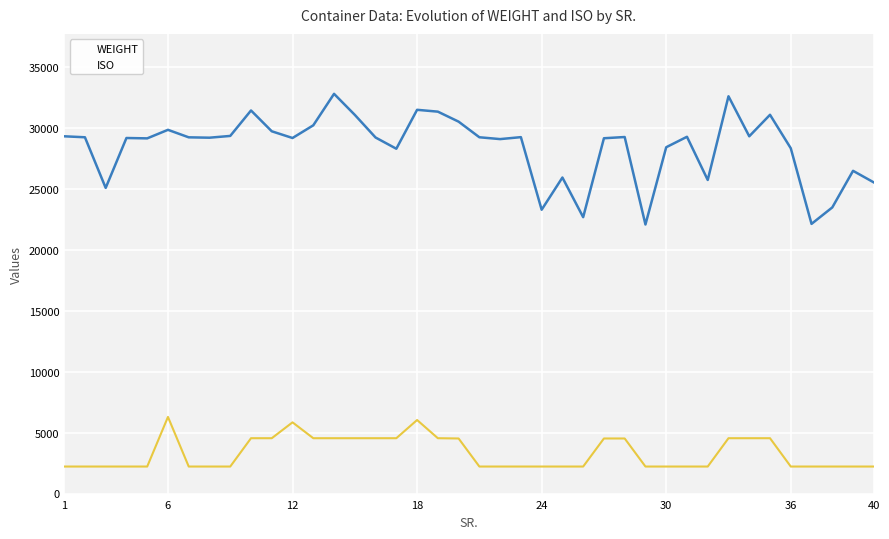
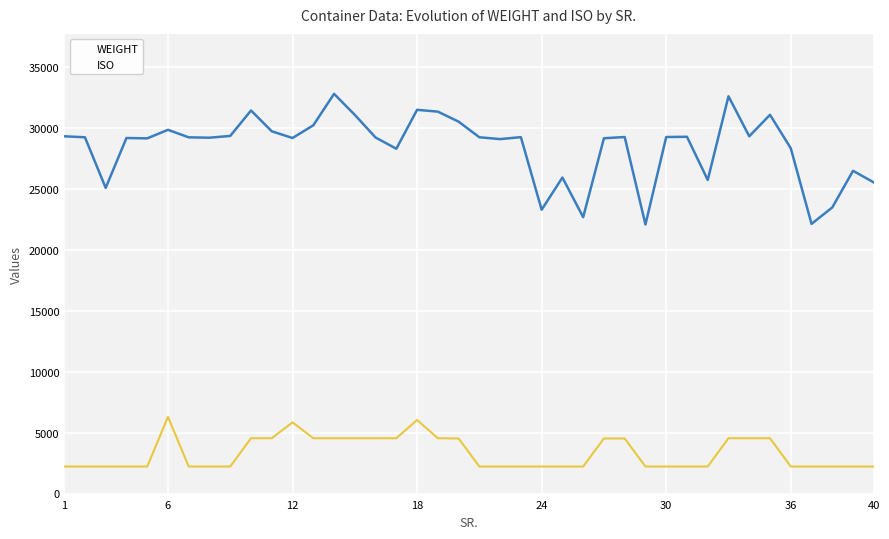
WEIGHT, 30: 28400 -> 29200
